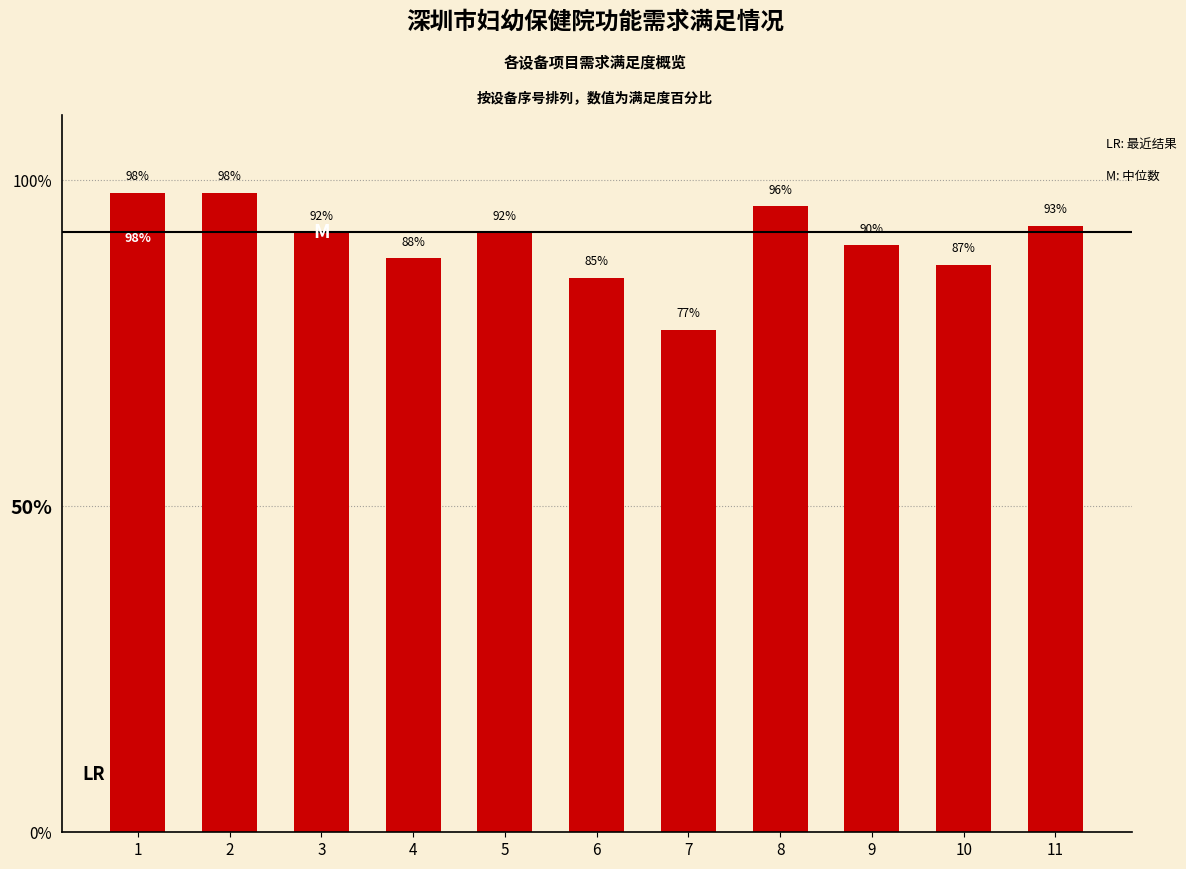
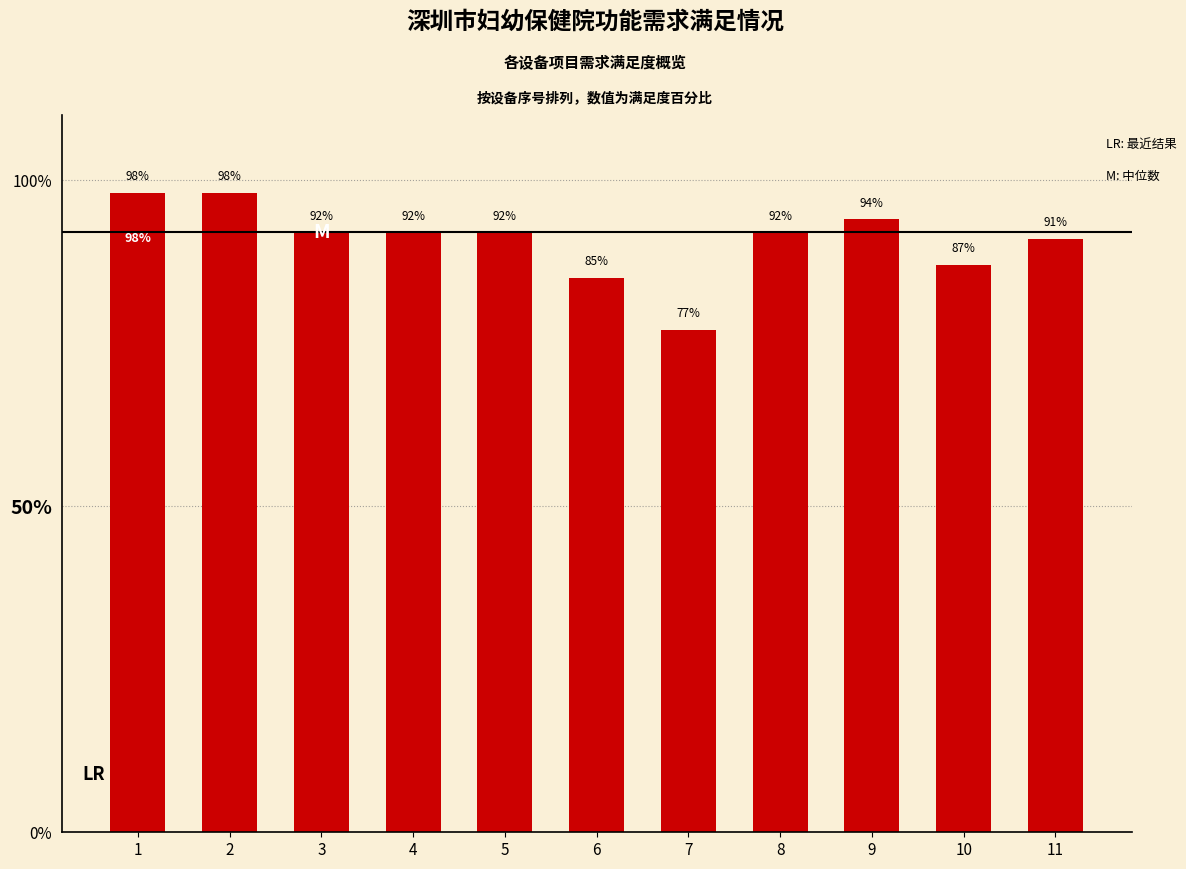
4: 88% -> 92%
8: 96% -> 92%
9: 90% -> 94%
11: 93% -> 91%
